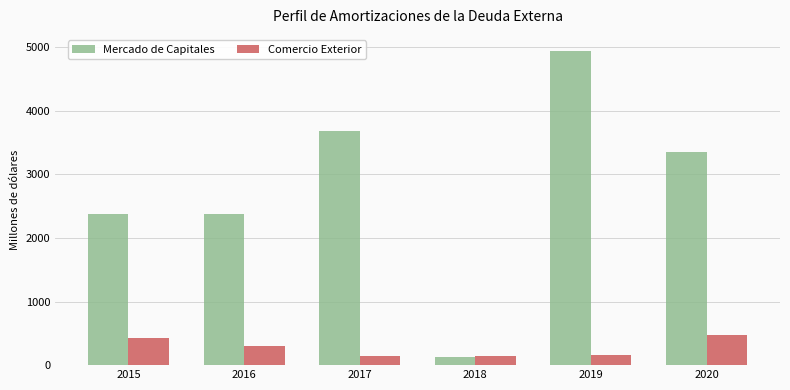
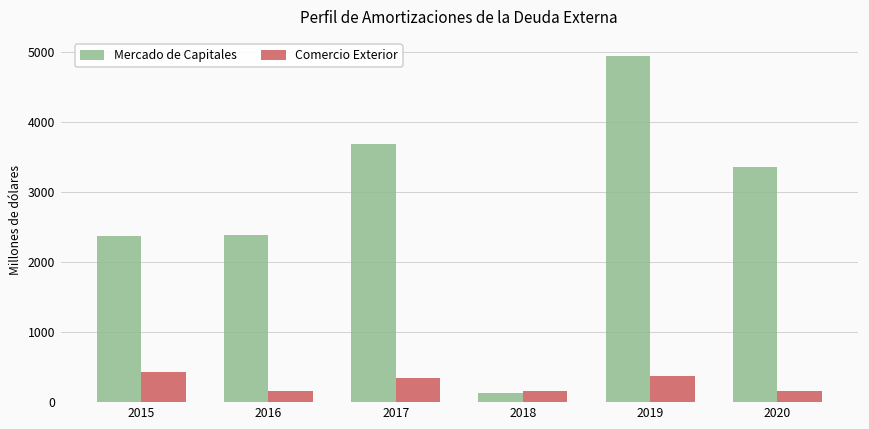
Comercio Exterior, 2016: 300 -> 200
Comercio Exterior, 2017: 200 -> 300
Comercio Exterior, 2019: 200 -> 400
Comercio Exterior, 2020: 500 -> 200
